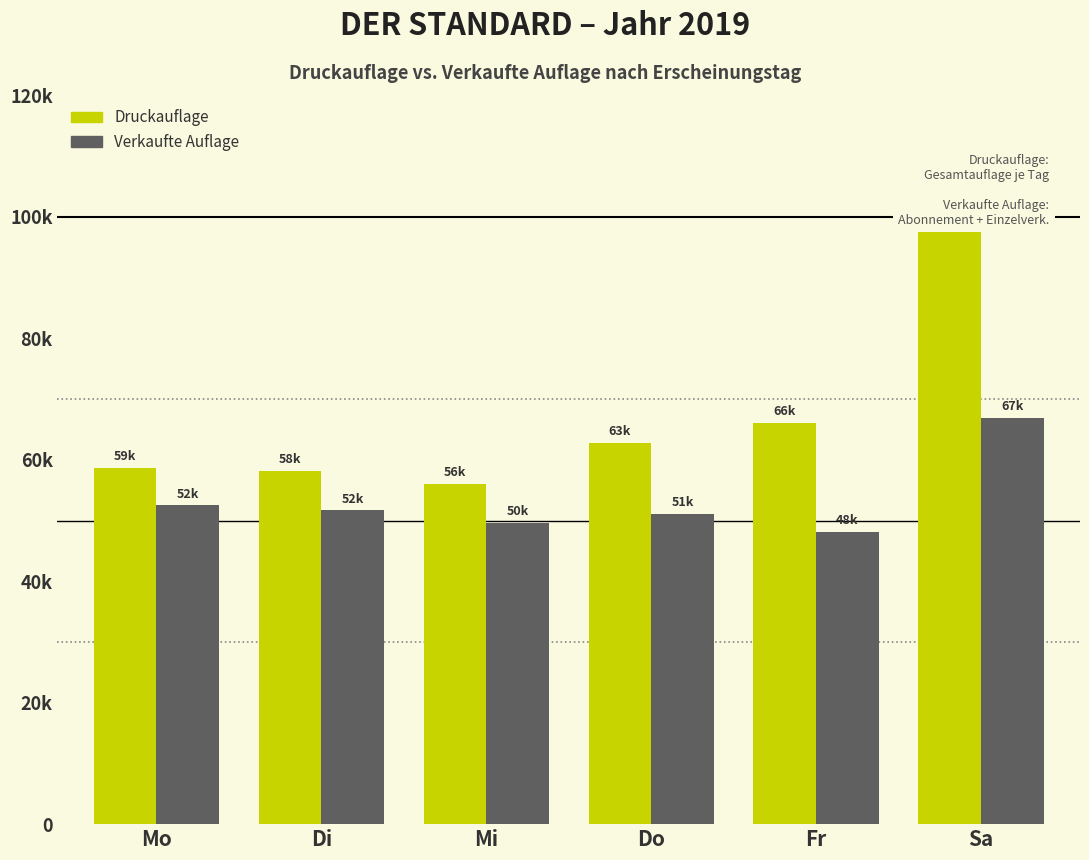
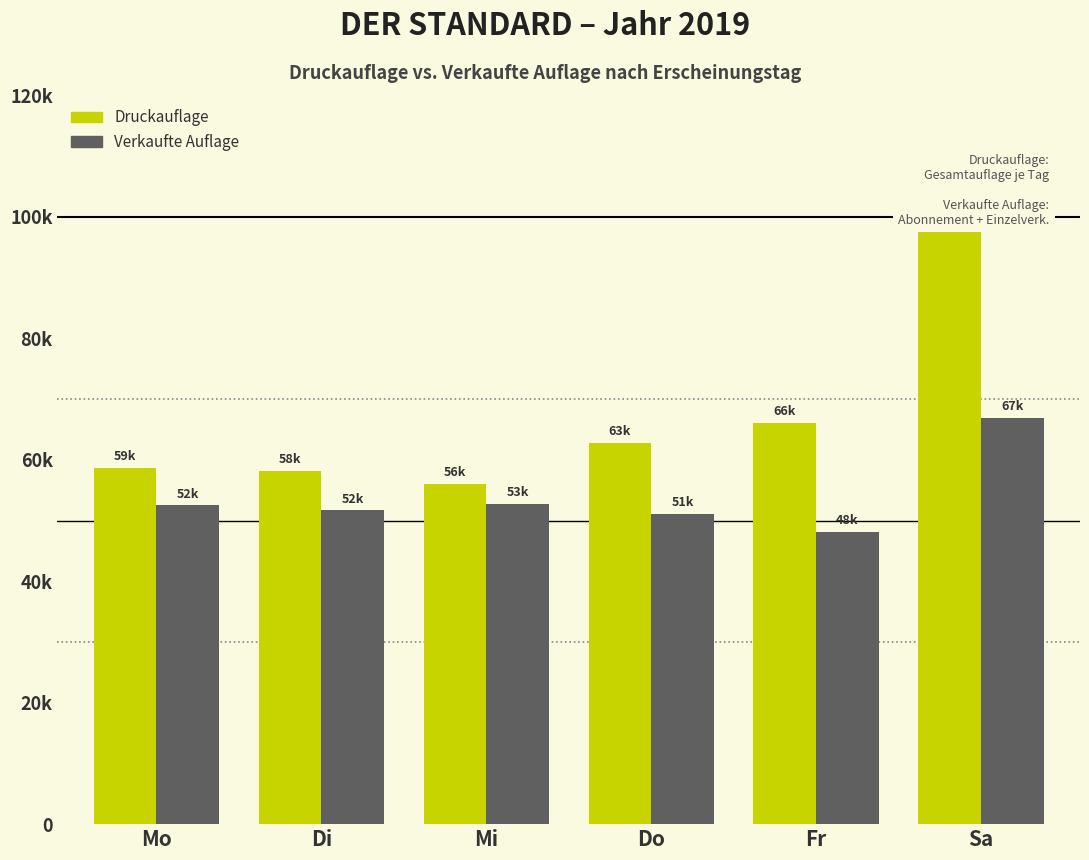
Verkaufte Auflage, Mi: 50k -> 53k
